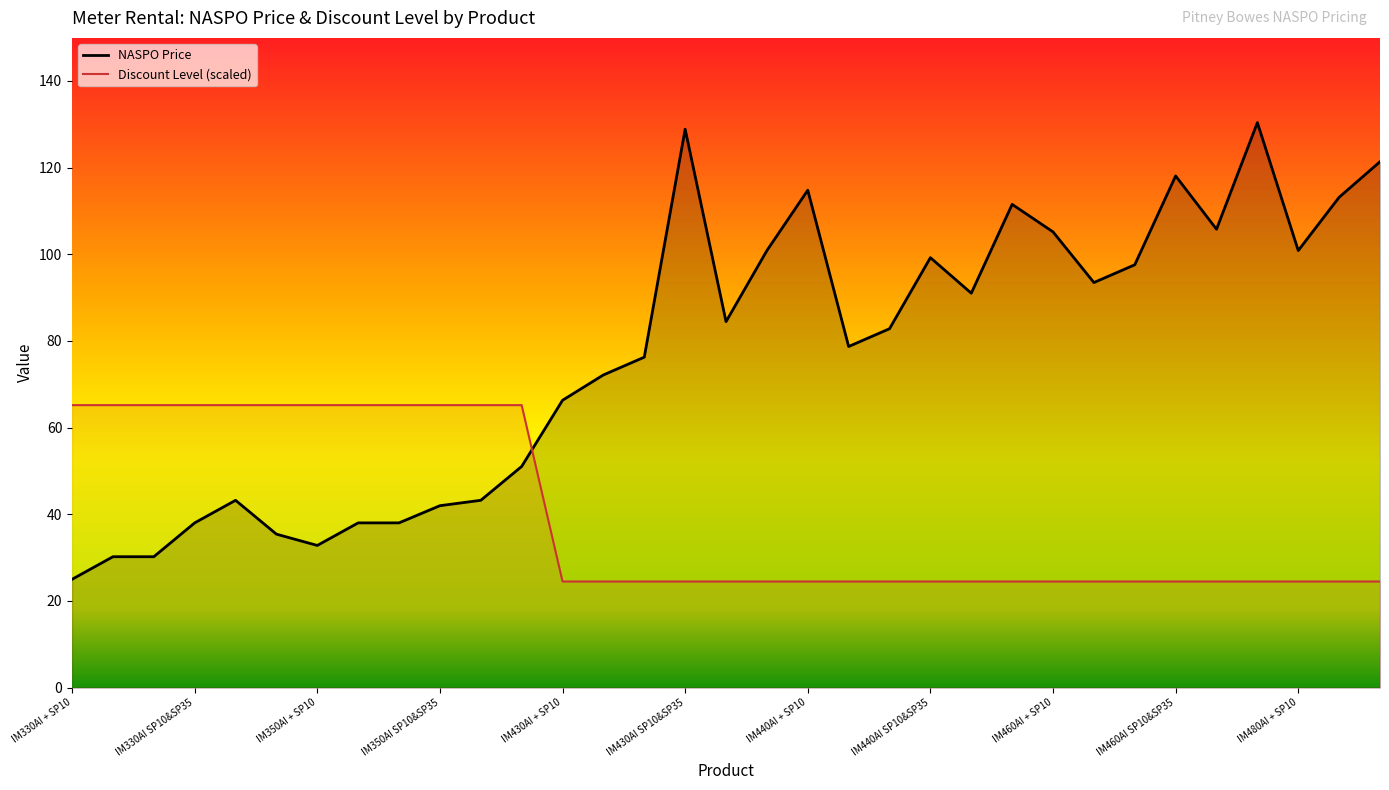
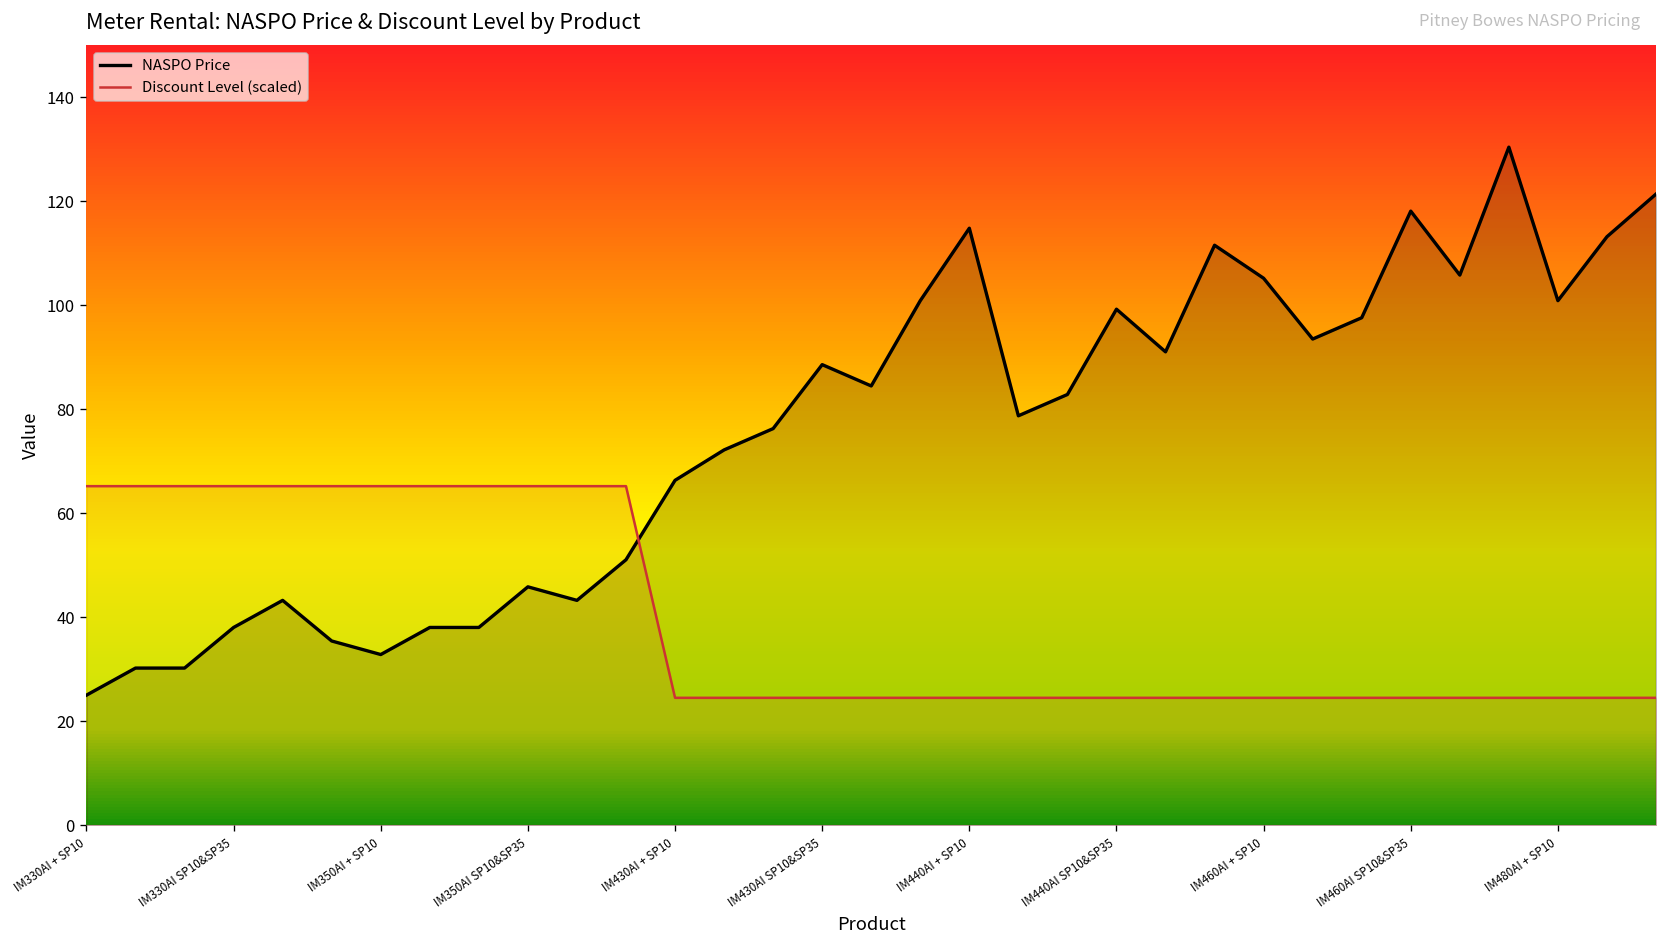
NASPO Price, IM350AI SP10&SP35: 42 -> 46
NASPO Price, IM430AI SP10&SP35: 129 -> 89
